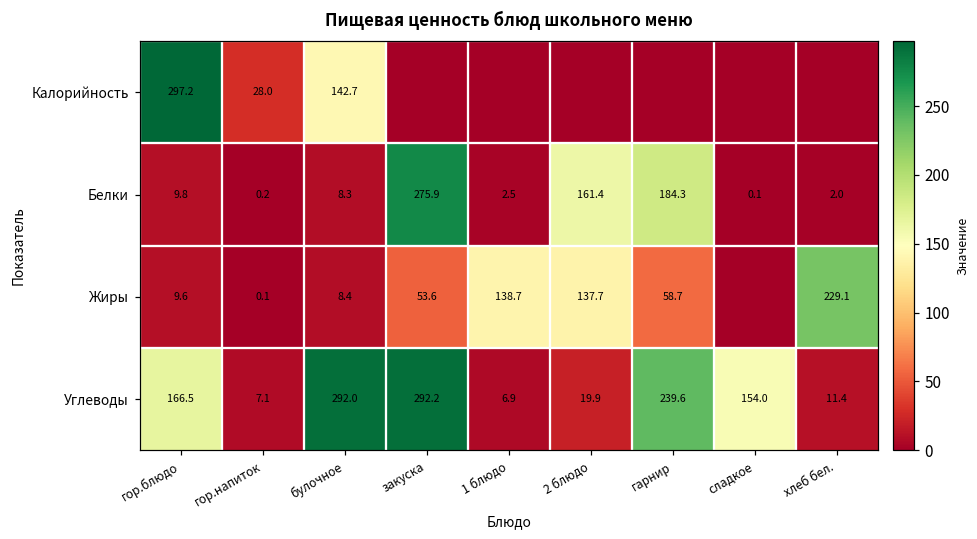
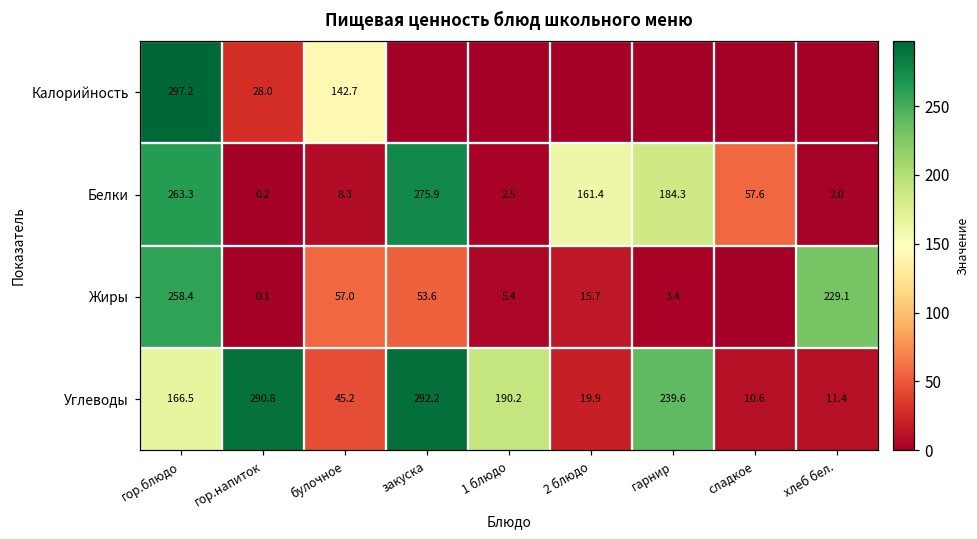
Белки, гор.блюдо: 9.8 -> 263.3
Белки, сладкое: 0.1 -> 57.6
Жиры, гор.блюдо: 9.6 -> 258.4
Жиры, булочное: 8.4 -> 57.0
Жиры, 1 блюдо: 138.7 -> 5.4
Жиры, 2 блюдо: 137.7 -> 15.7
Жиры, гарнир: 58.7 -> 3.4
Углеводы, гор.напиток: 7.1 -> 290.8
Углеводы, булочное: 292.0 -> 45.2
Углеводы, 1 блюдо: 6.9 -> 190.2
Углеводы, сладкое: 154.0 -> 10.6
